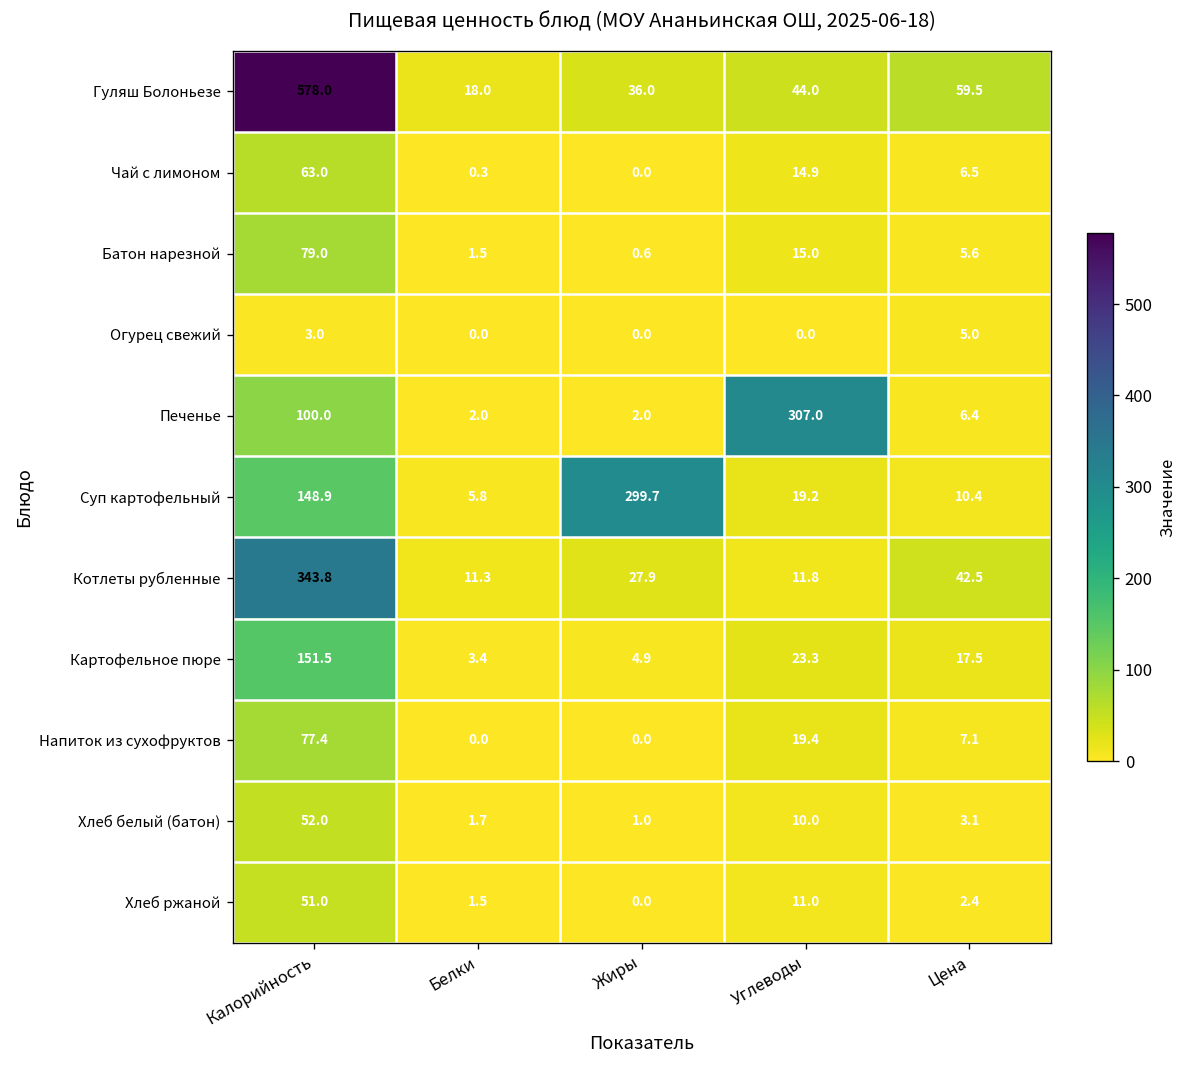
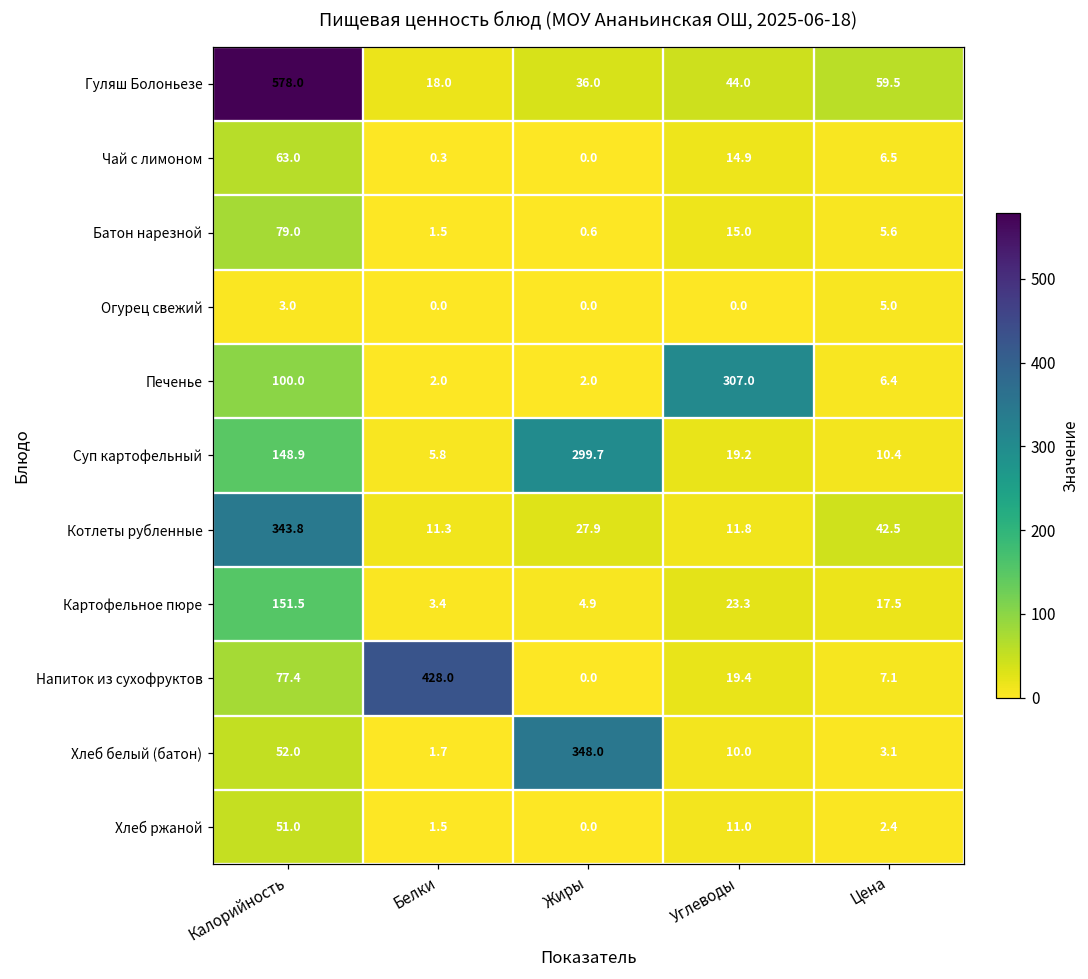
Напиток из сухофруктов, Белки: 0.0 -> 428.0
Хлеб белый (батон), Жиры: 1.0 -> 348.0
